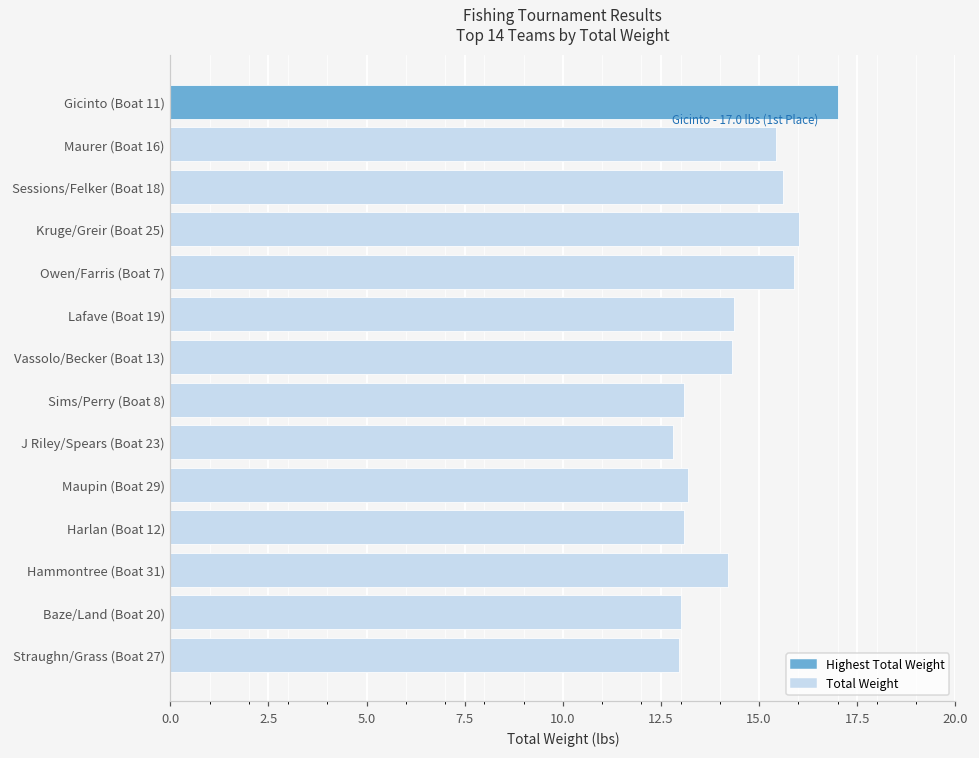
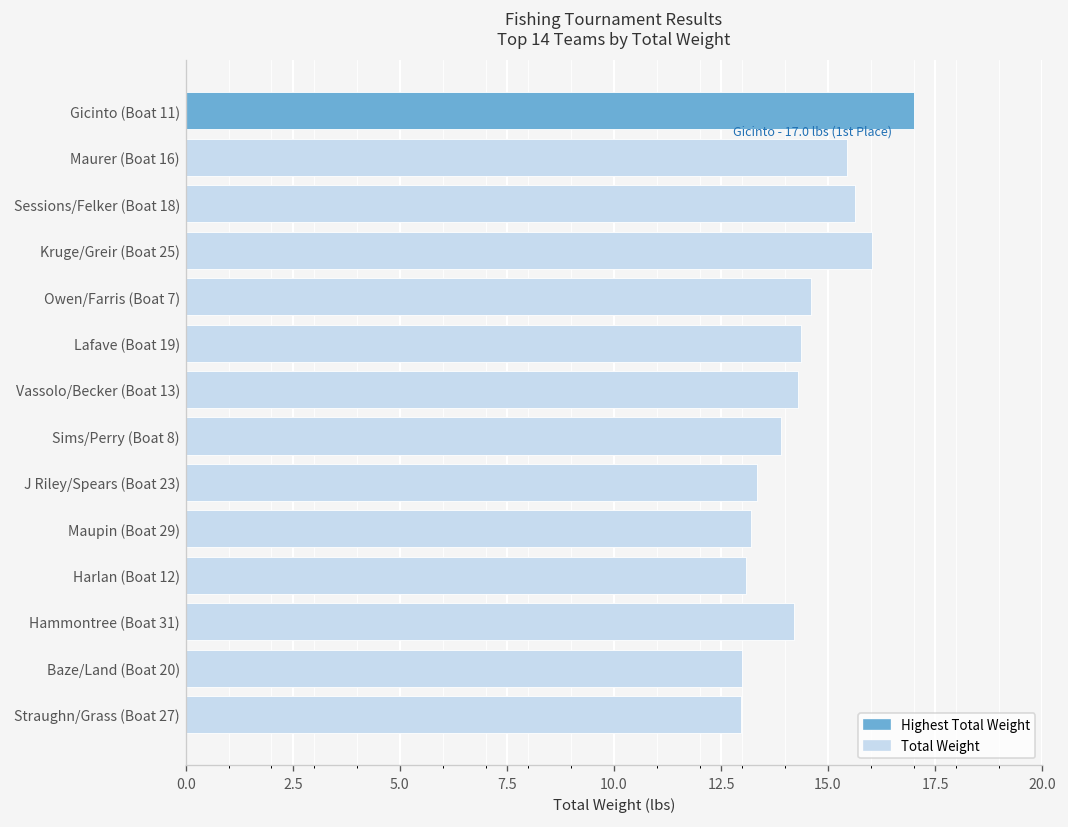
Owen/Farris (Boat 7): 15.9 -> 14.6
Sims/Perry (Boat 8): 13.1 -> 13.9
J Riley/Spears (Boat 23): 12.8 -> 13.3
